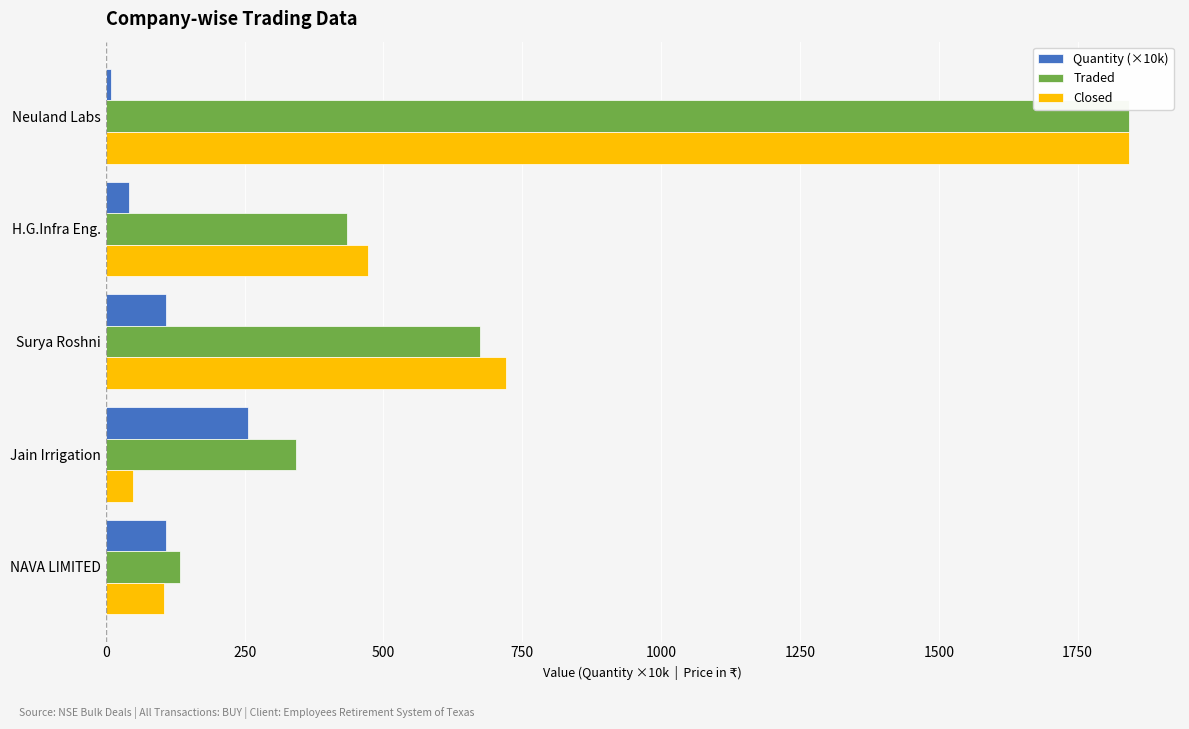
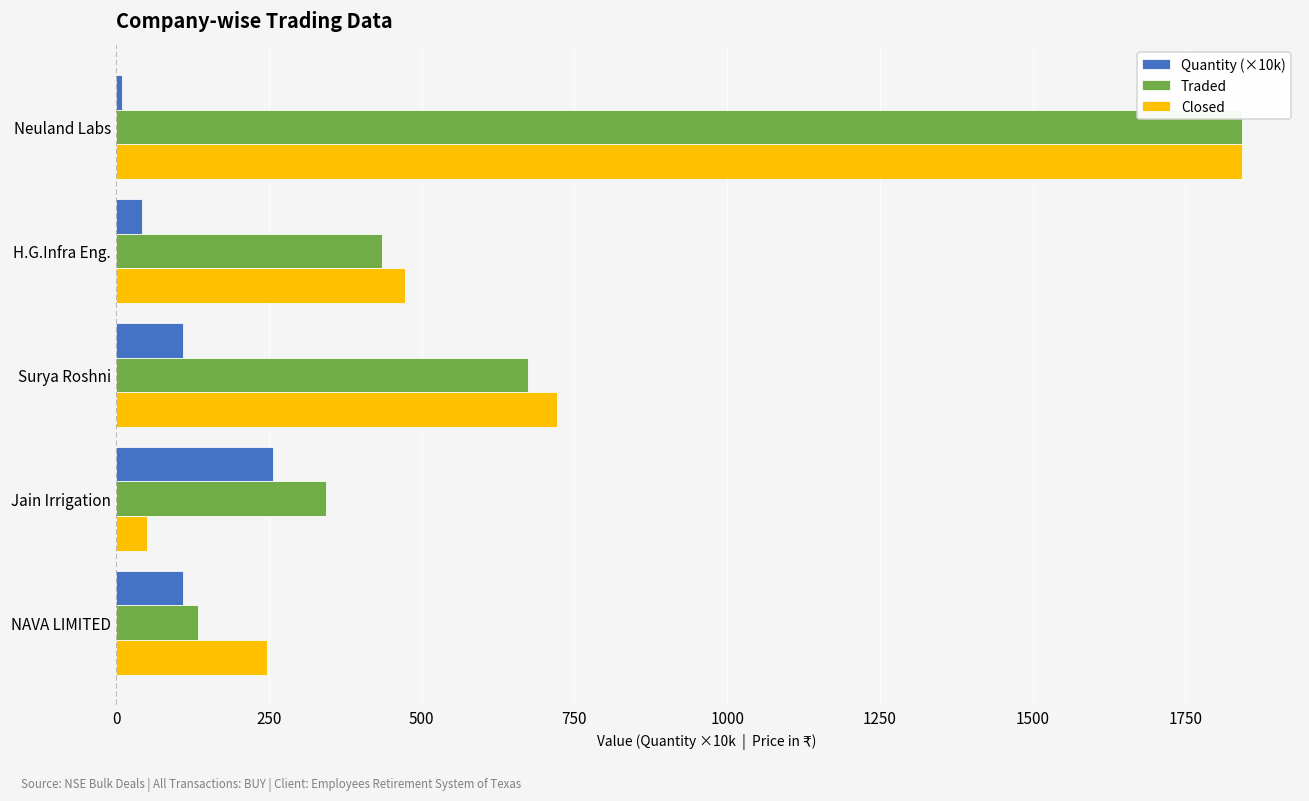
Closed, NAVA LIMITED: 110 -> 250
